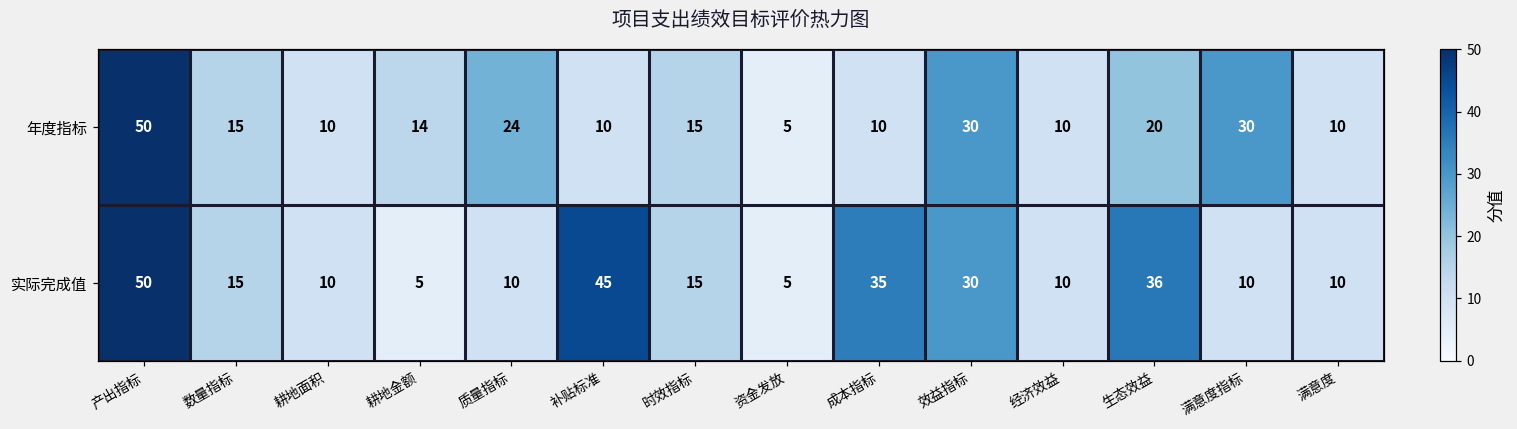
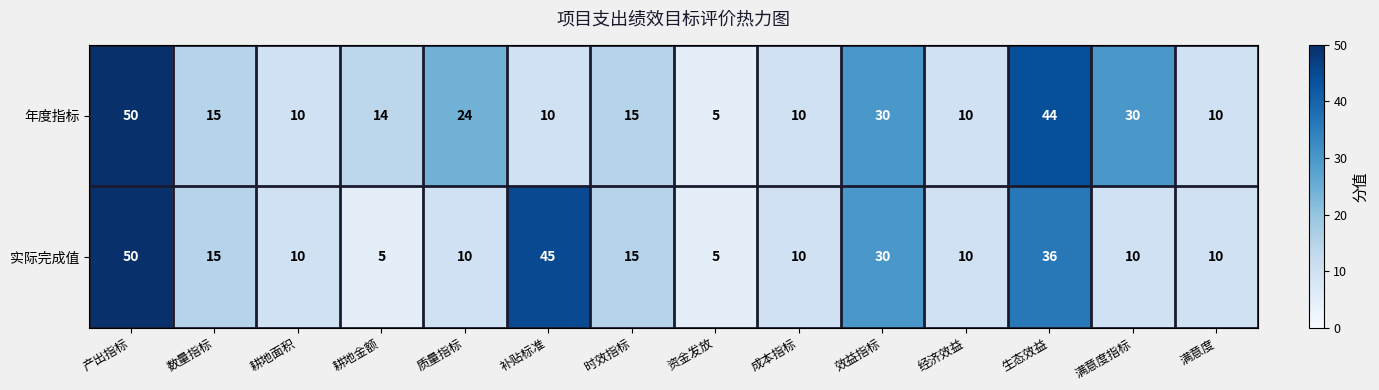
年度指标, 生态效益: 20 -> 44
实际完成值, 成本指标: 35 -> 10
